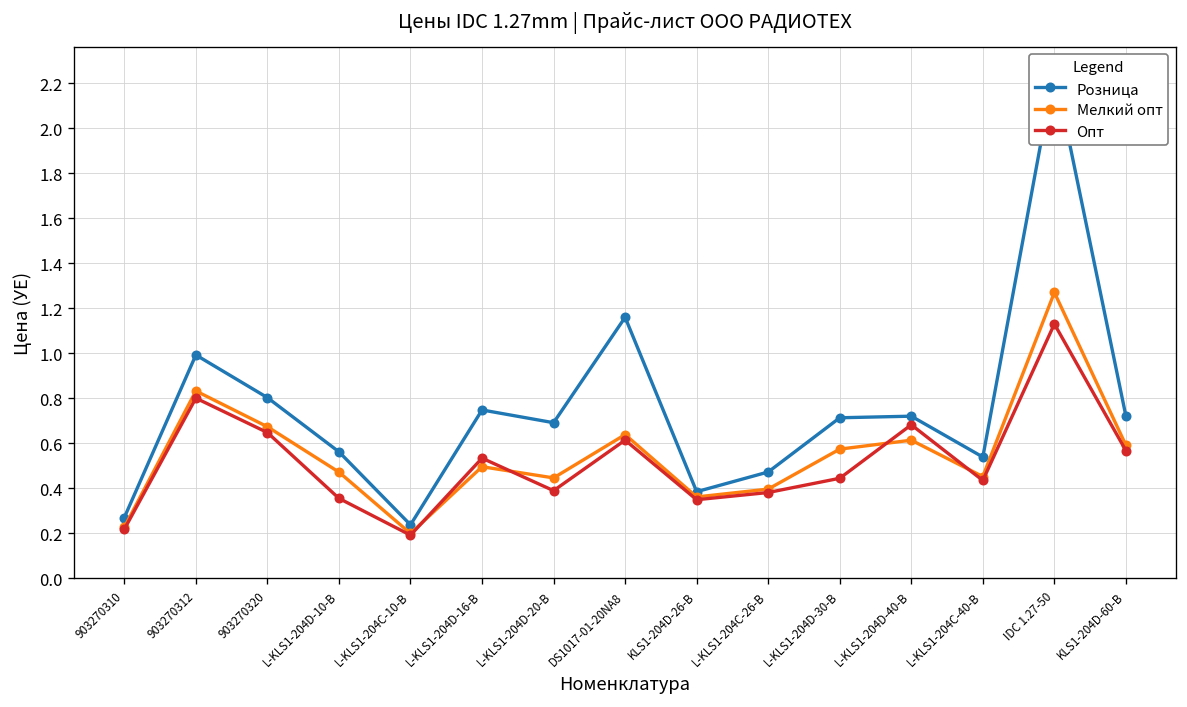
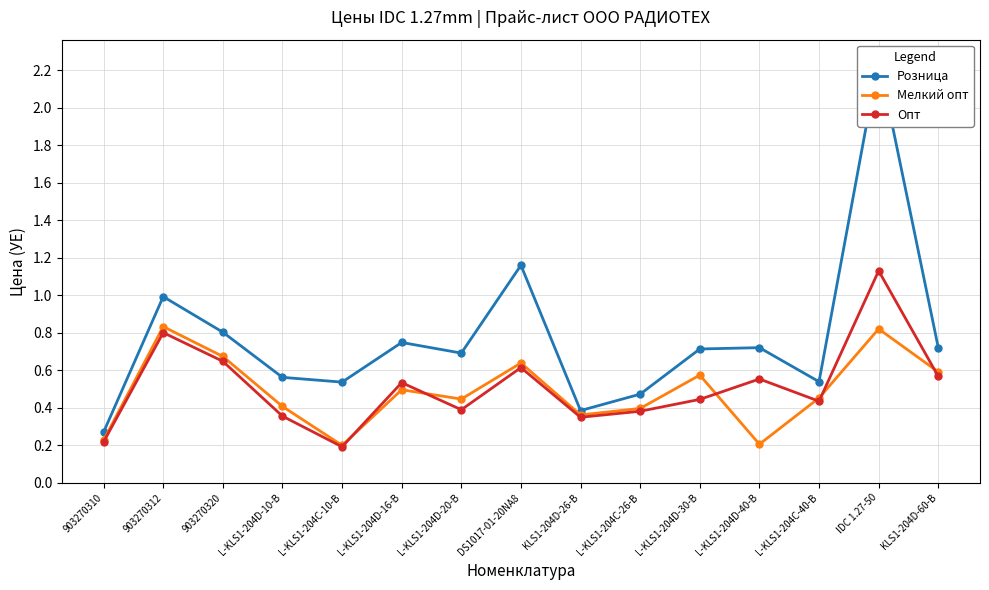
Мелкий опт, L-KLS1-204D-10-B: 0.47 -> 0.41
Розница, L-KLS1-204C-10-B: 0.24 -> 0.54
Мелкий опт, L-KLS1-204D-40-B: 0.61 -> 0.20
Опт, L-KLS1-204D-40-B: 0.68 -> 0.55
Мелкий опт, IDC 1.27-50: 1.27 -> 0.82
